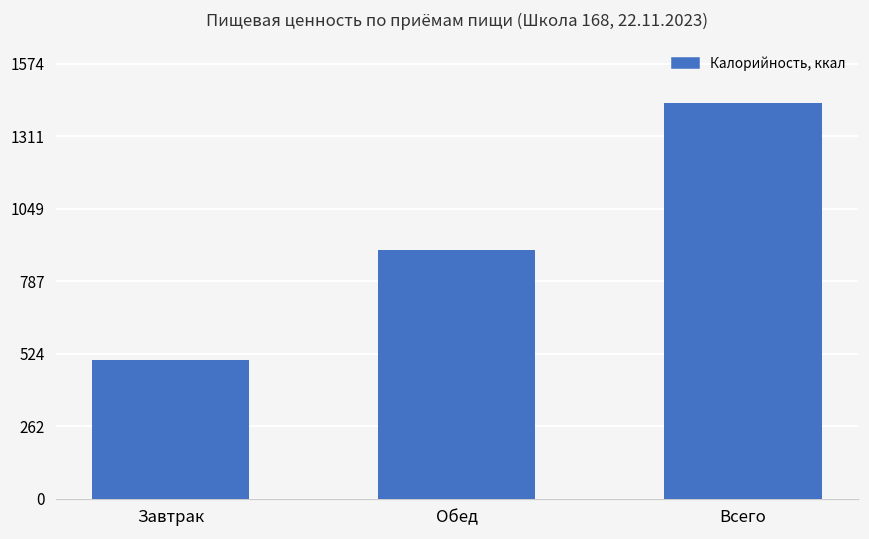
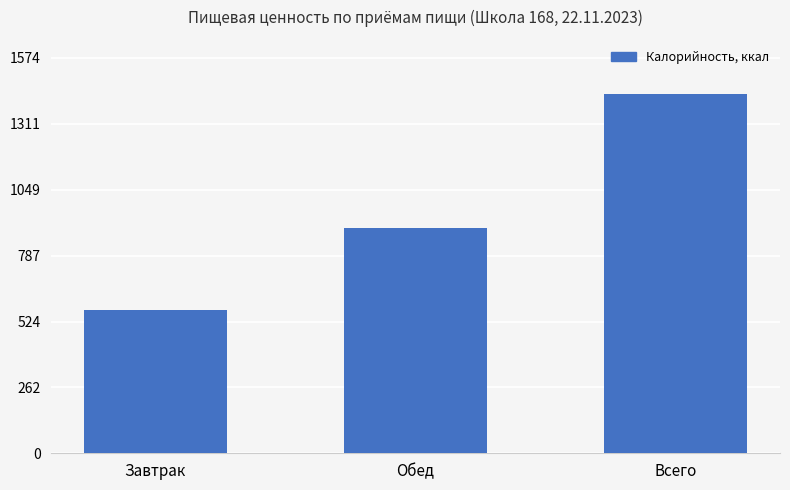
Завтрак: 500 -> 570
